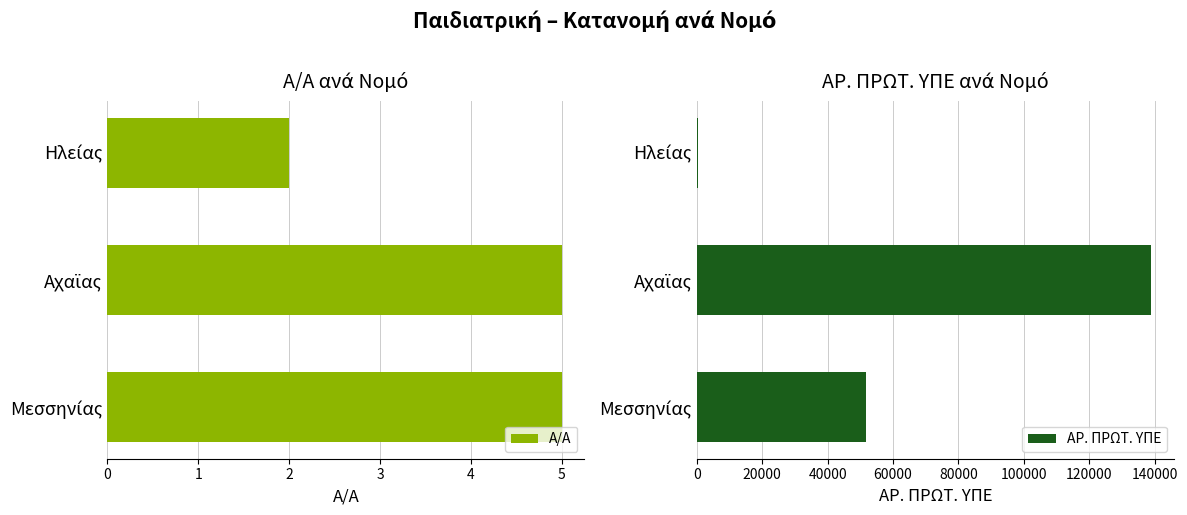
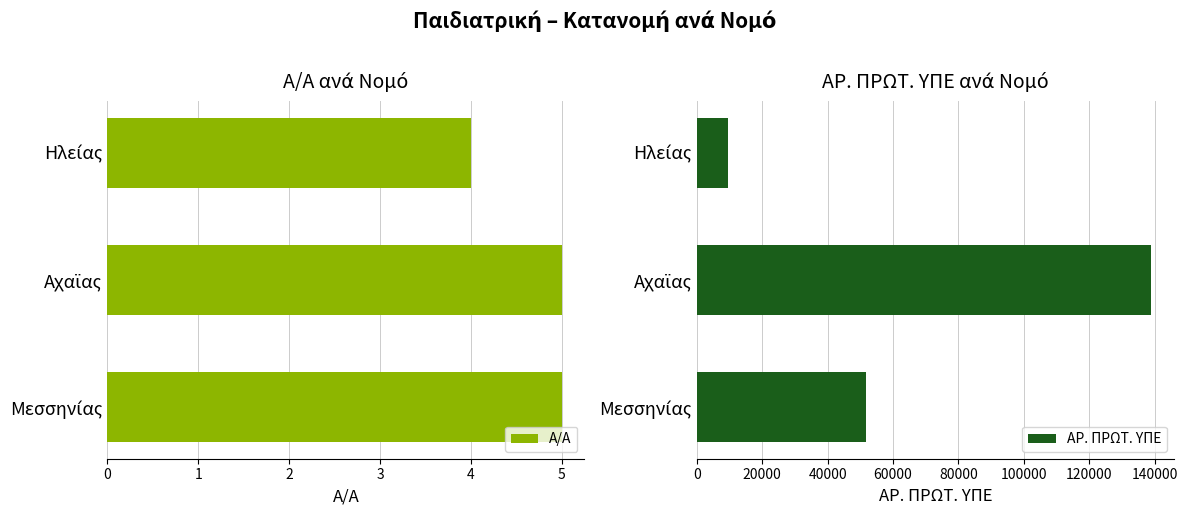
Α/Α ανά Νομό, Ηλείας: 2 -> 4
ΑΡ. ΠΡΩΤ. ΥΠΕ ανά Νομό, Ηλείας: 0 -> 10000
